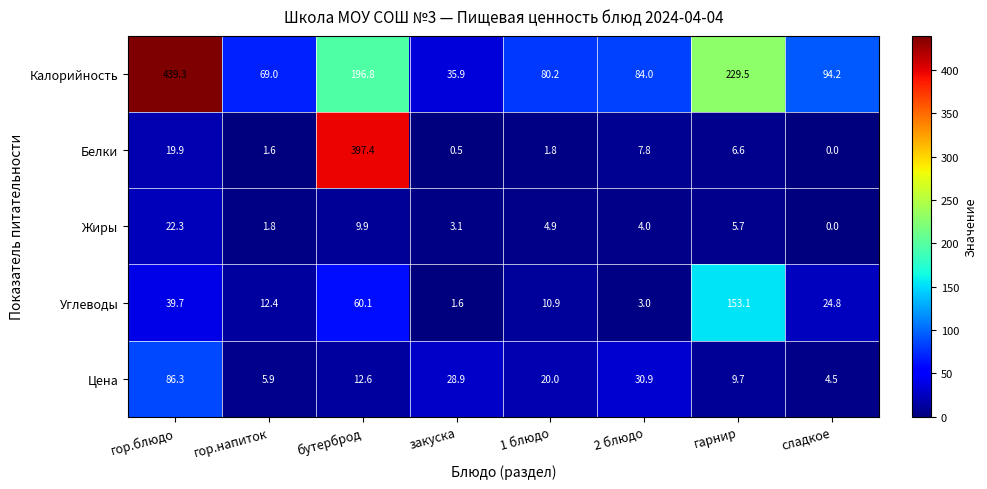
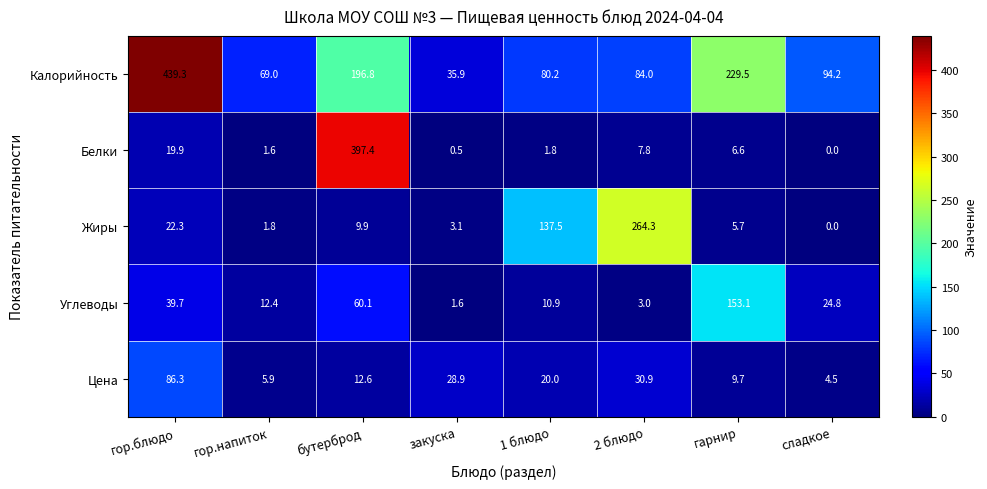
Жиры, 1 блюдо: 4.9 -> 137.5
Жиры, 2 блюдо: 4.0 -> 264.3
